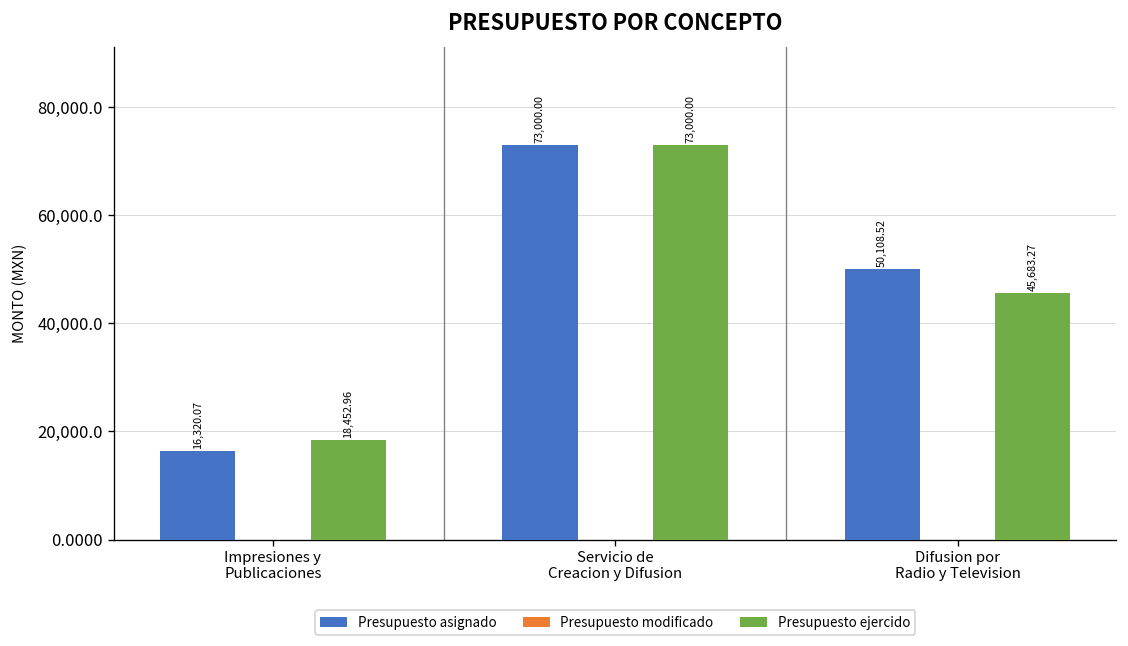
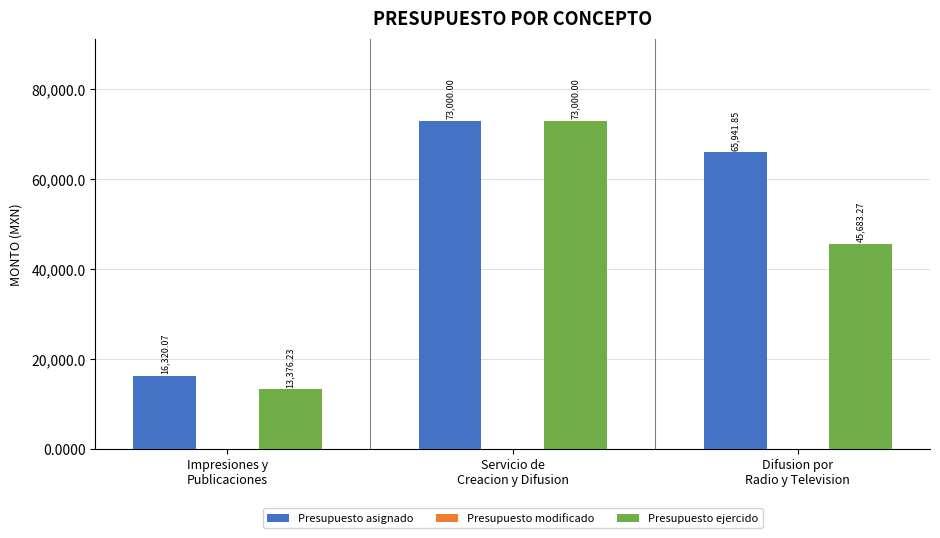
Presupuesto ejercido, Impresiones y Publicaciones: 18,452.96 -> 13,376.23
Presupuesto asignado, Difusion por Radio y Television: 50,108.52 -> 65,941.85
